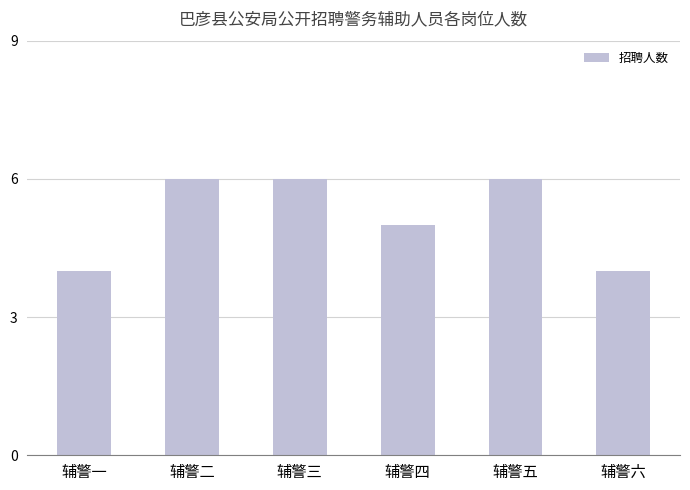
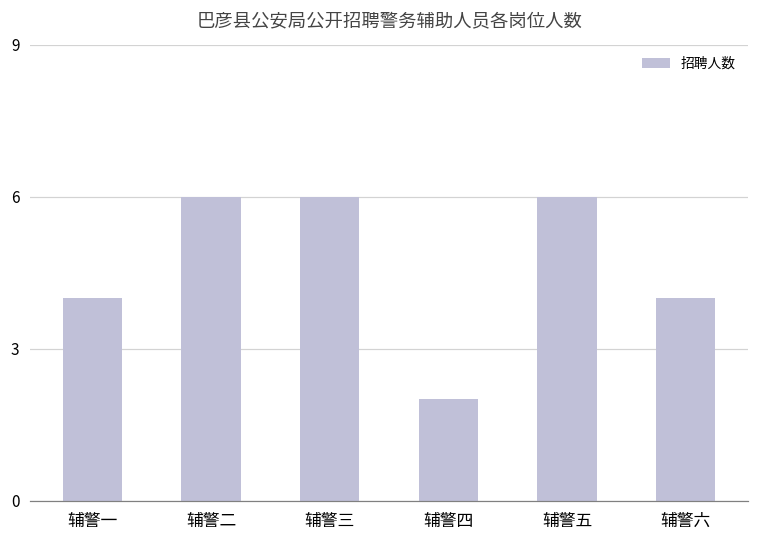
辅警四: 5 -> 2
